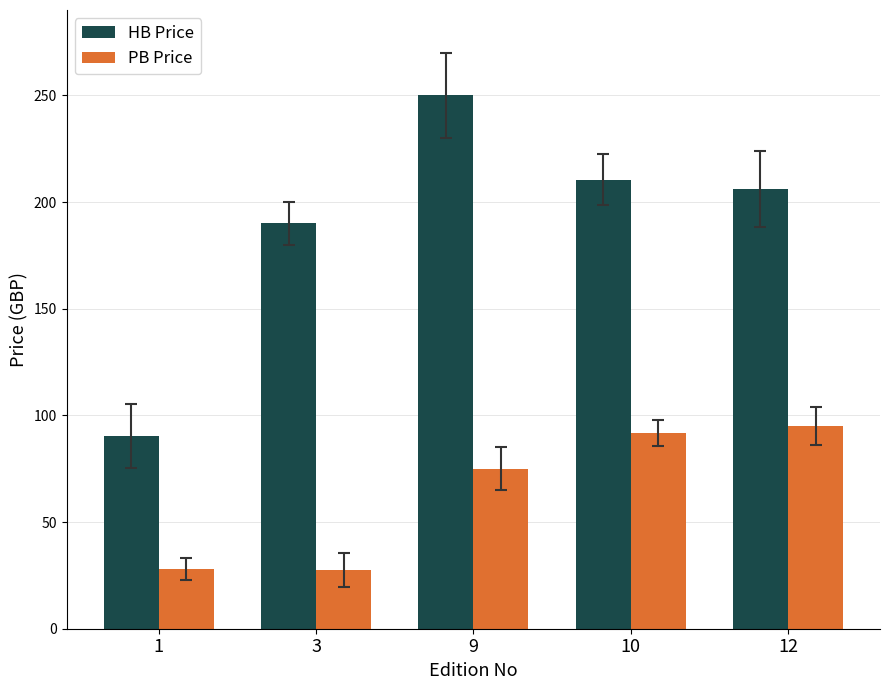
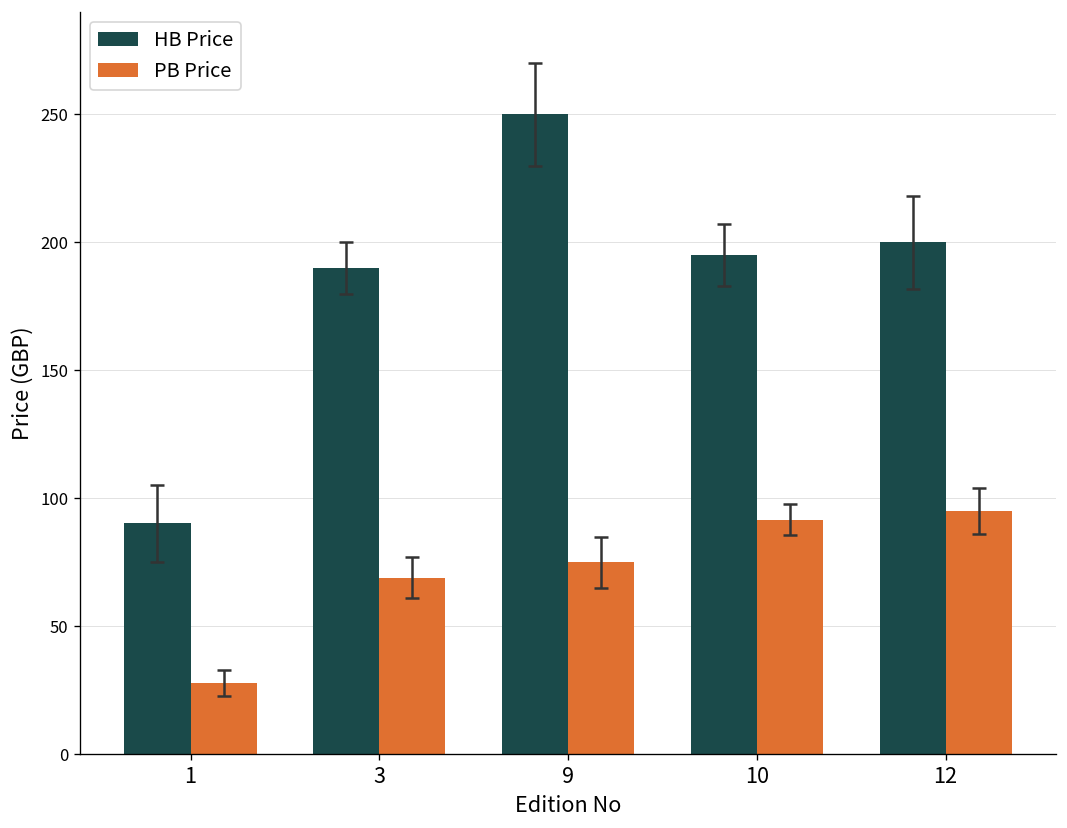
PB Price, 3: 28 -> 69
HB Price, 10: 211 -> 195
HB Price, 12: 206 -> 200
